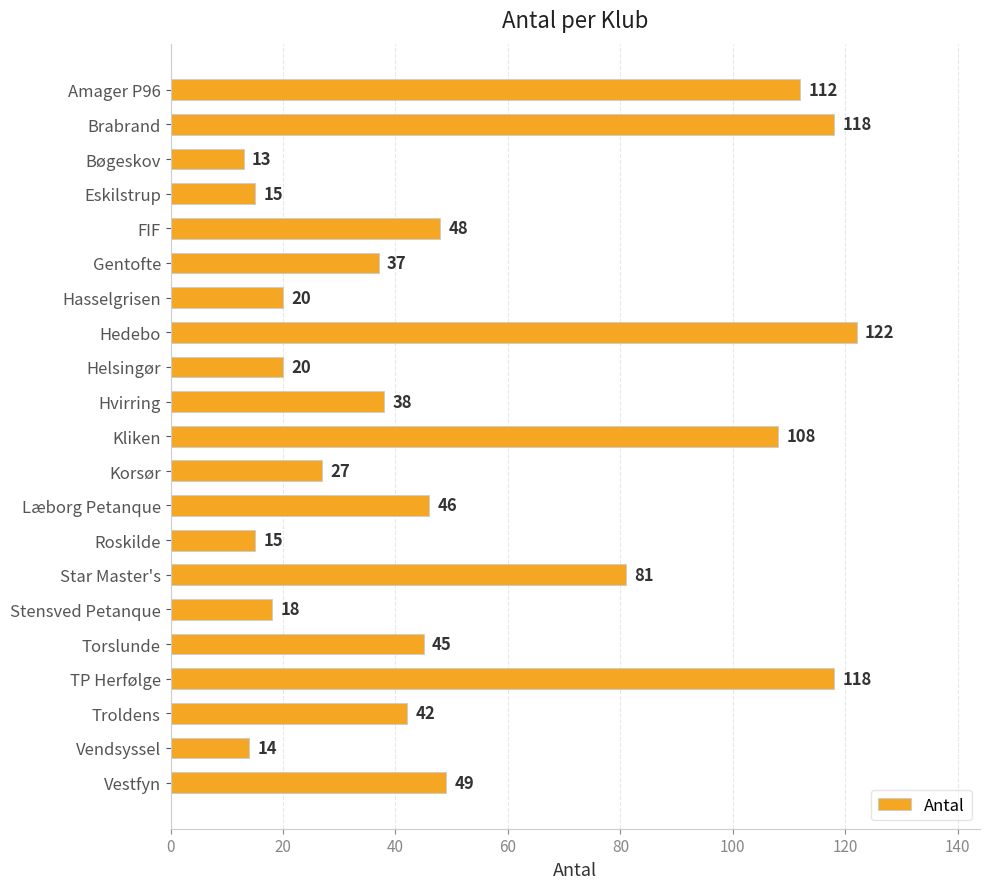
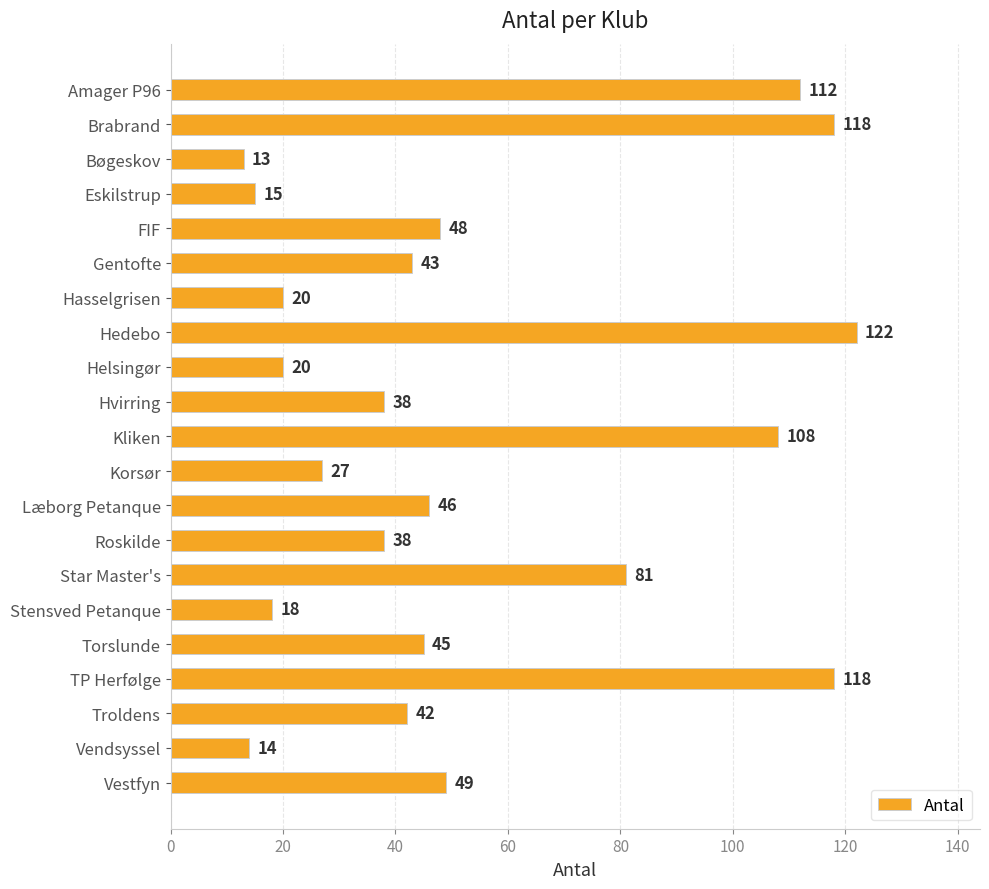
Gentofte: 37 -> 43
Roskilde: 15 -> 38
